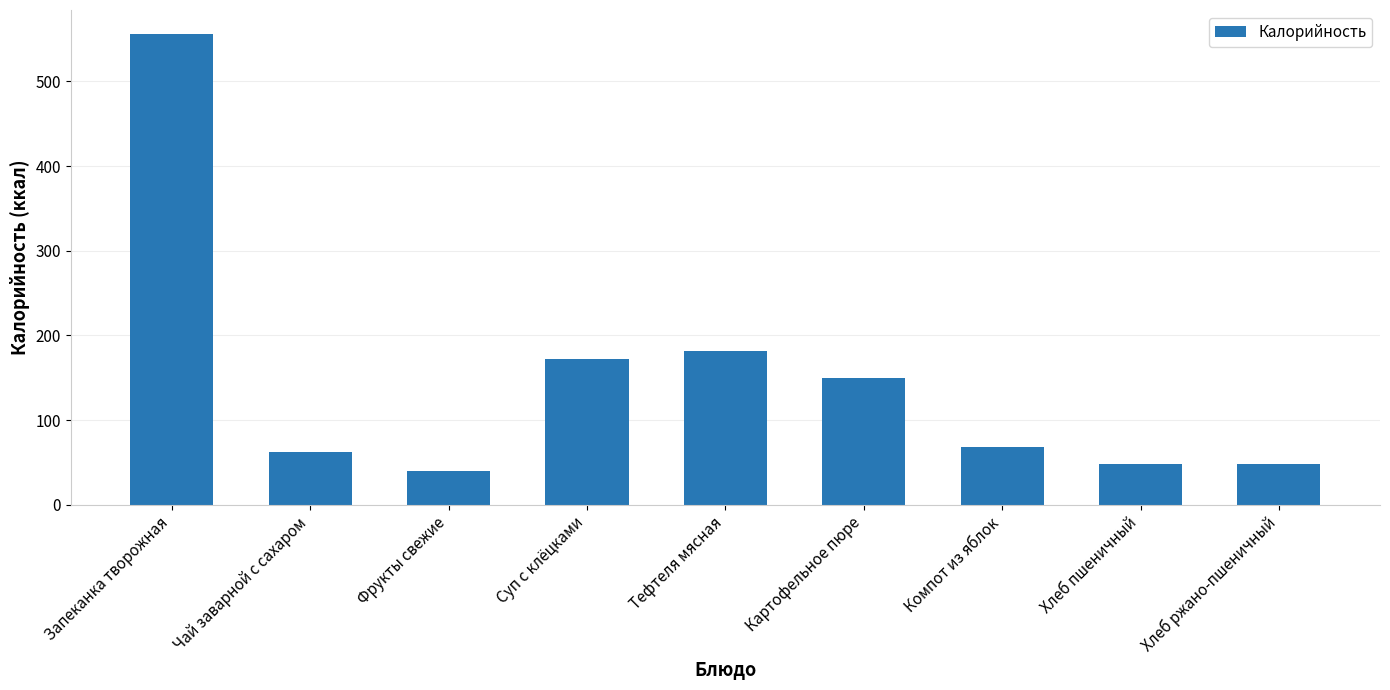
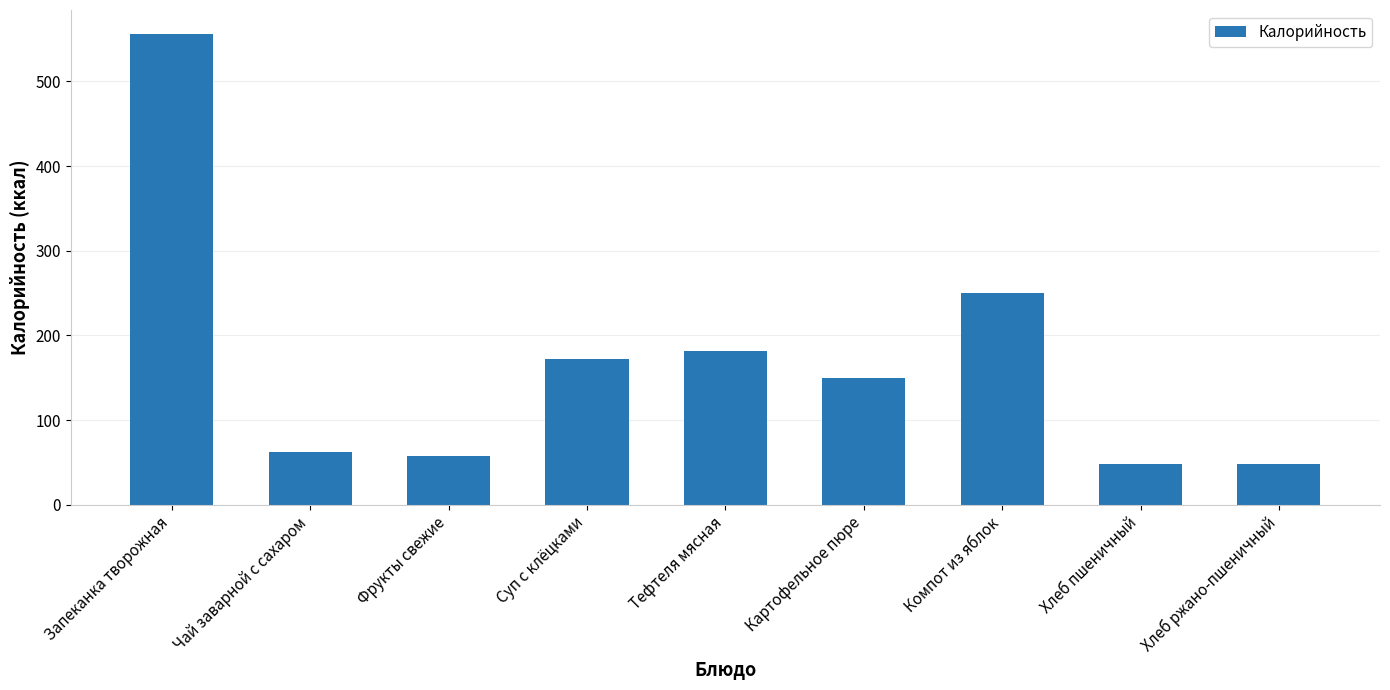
Фрукты свежие: 40 -> 60
Компот из яблок: 70 -> 250
